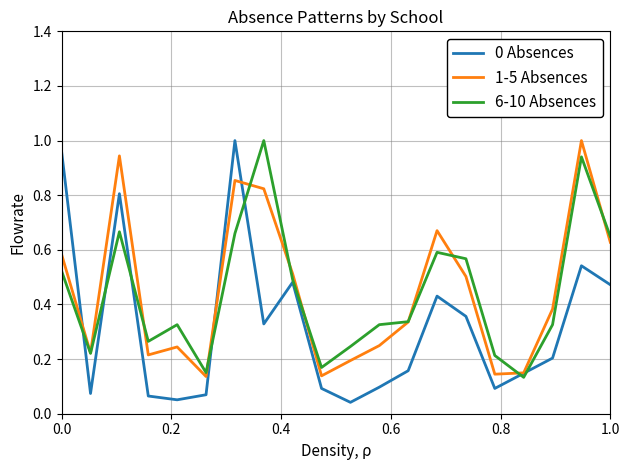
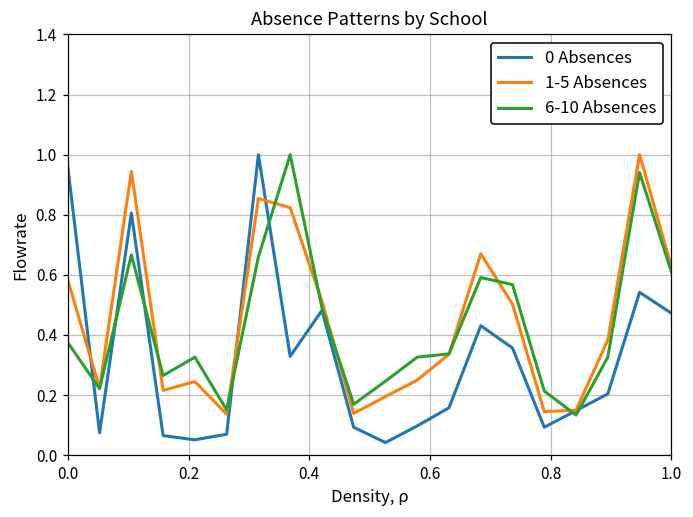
6-10 Absences, 0.0: 0.52 -> 0.37
6-10 Absences, 1.0: 0.65 -> 0.61
